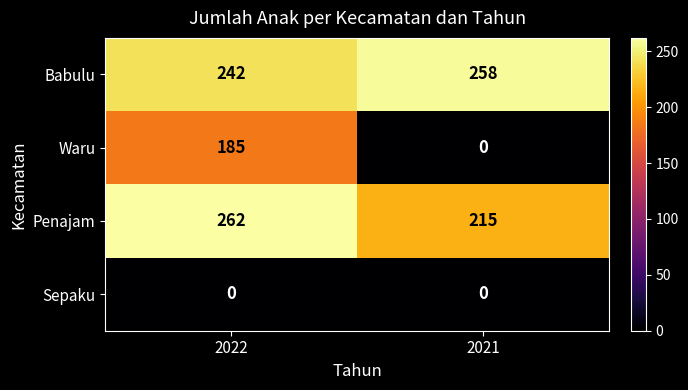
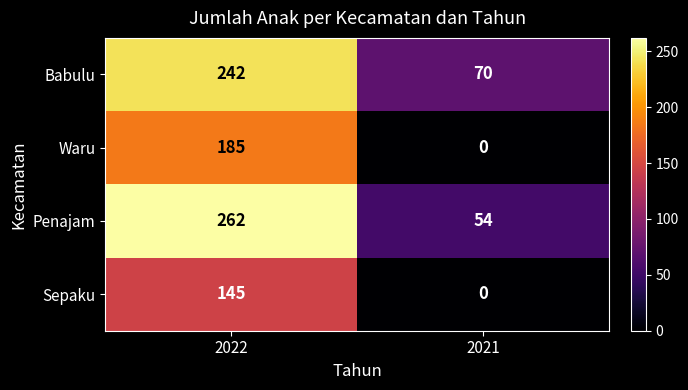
Babulu, 2021: 258 -> 70
Penajam, 2021: 215 -> 54
Sepaku, 2022: 0 -> 145
